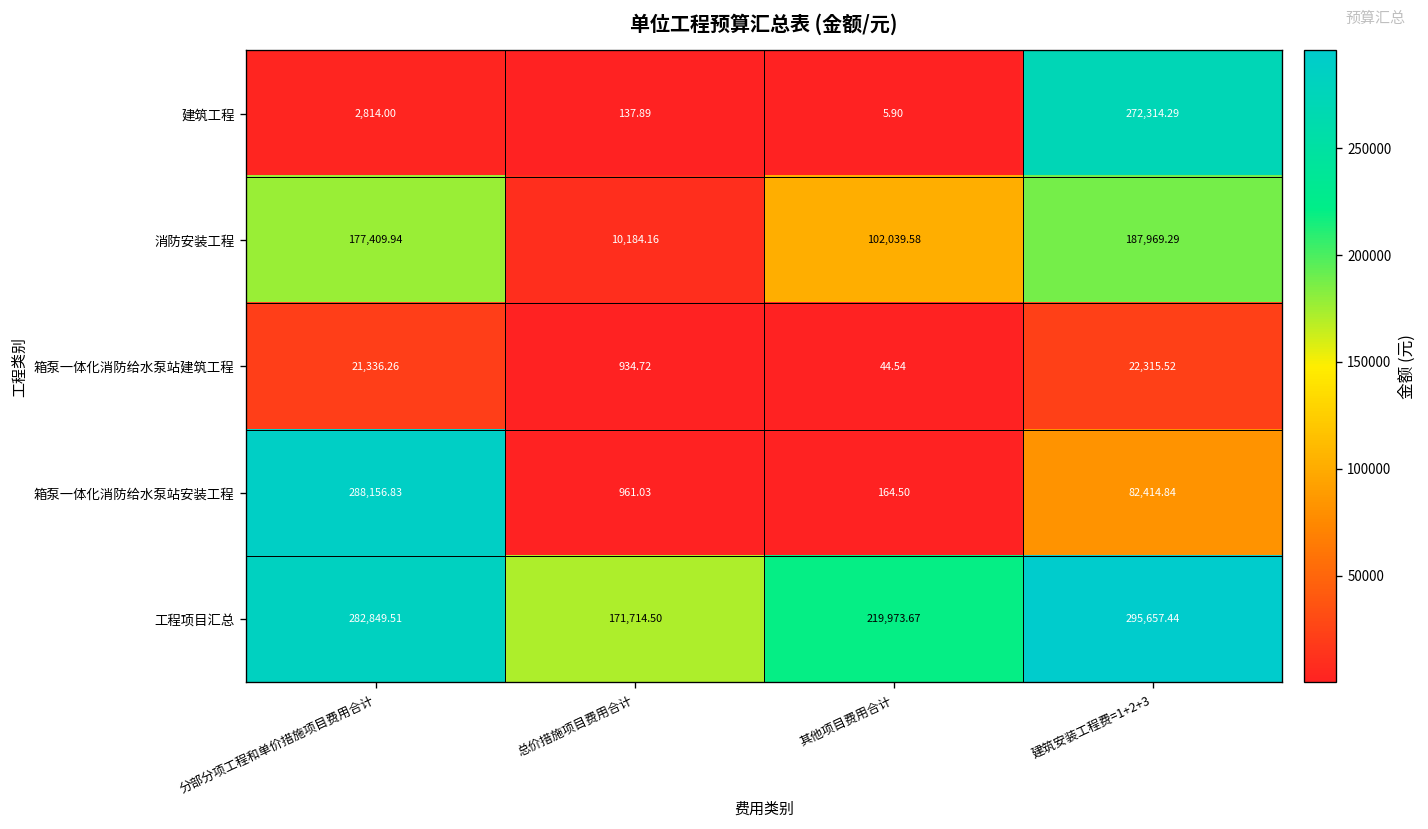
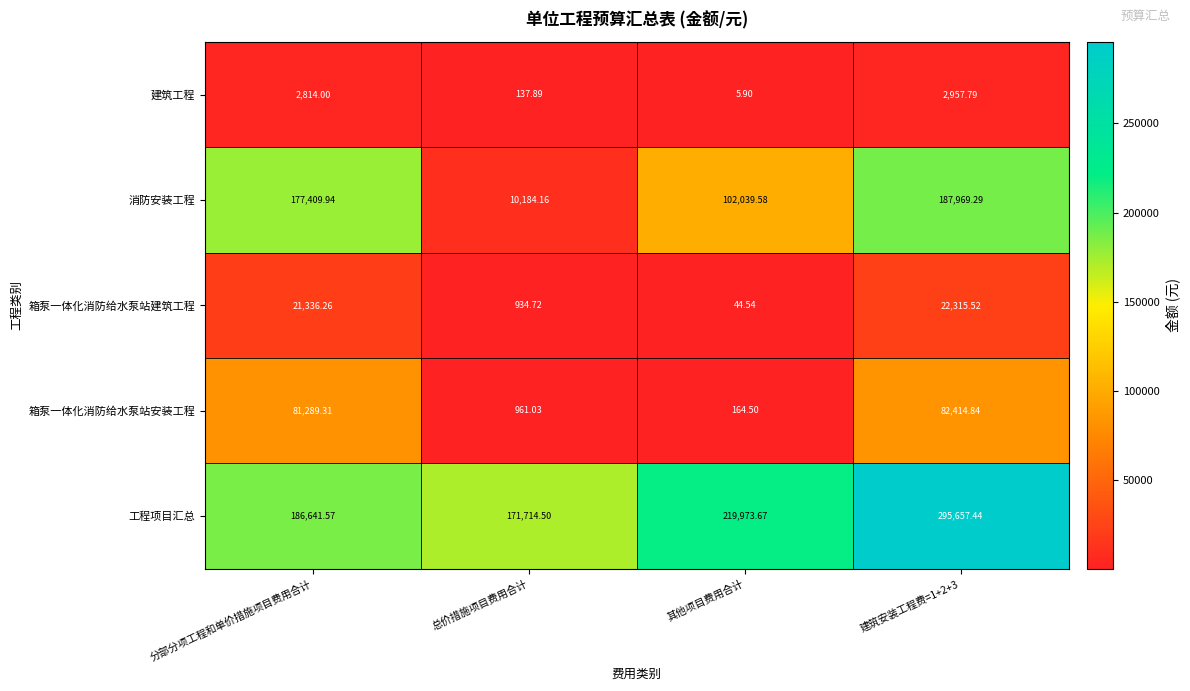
建筑工程, 建筑安装工程费=1+2+3: 272,314.29 -> 2,957.79
箱泵一体化消防给水泵站安装工程, 分部分项工程和单价措施项目费用合计: 288,156.83 -> 81,289.31
工程项目汇总, 分部分项工程和单价措施项目费用合计: 282,849.51 -> 186,641.57
